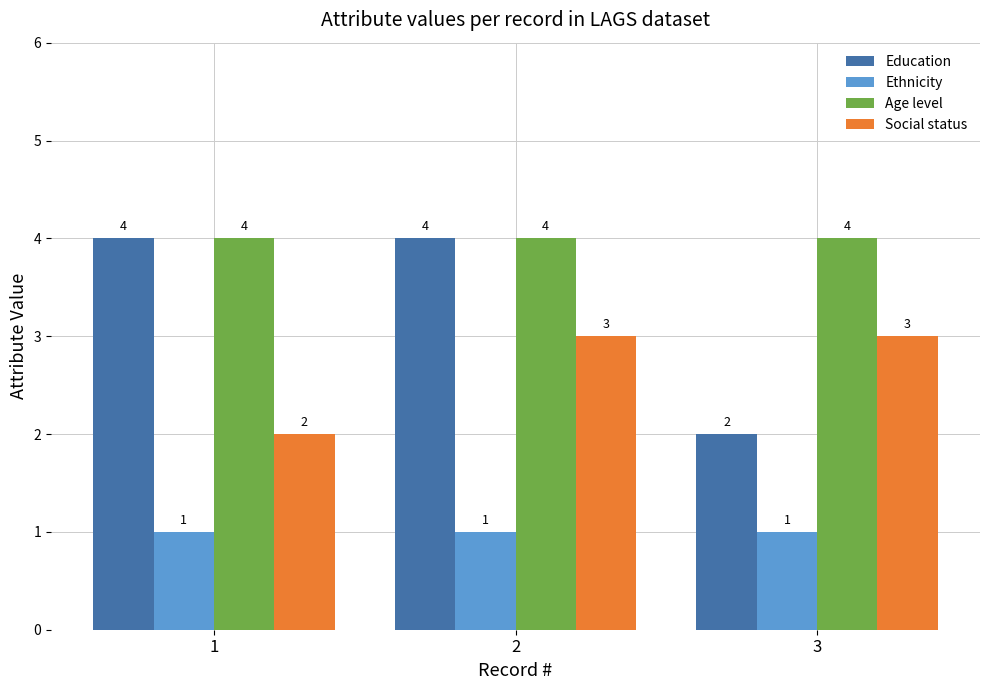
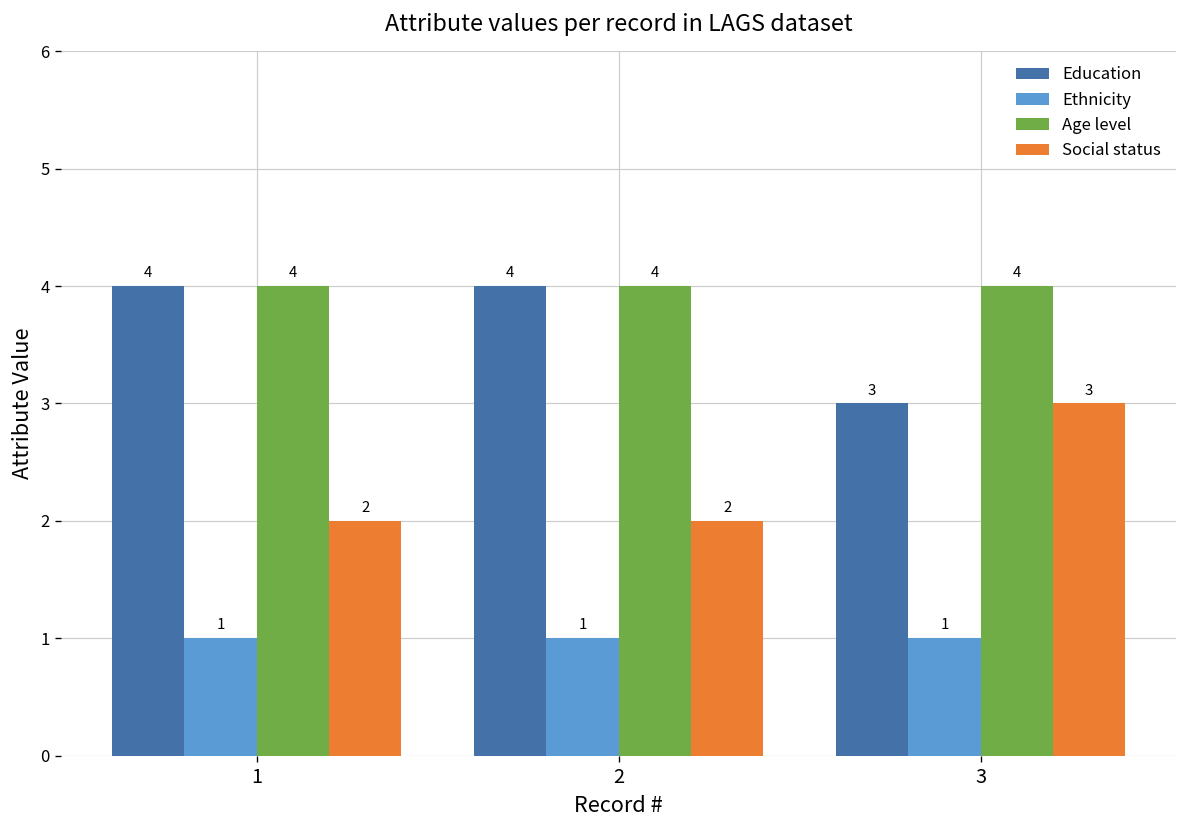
Social status, 2: 3 -> 2
Education, 3: 2 -> 3
